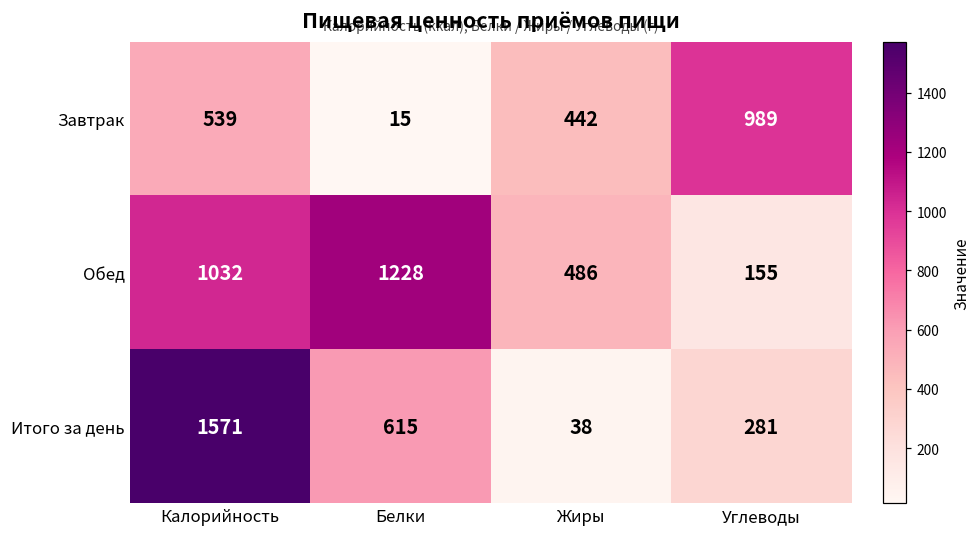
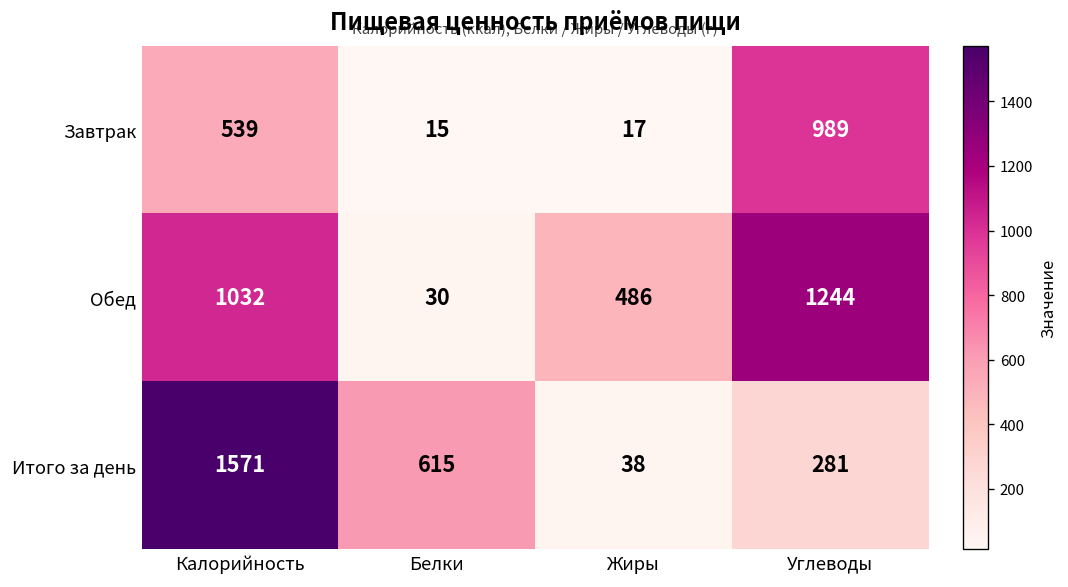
Завтрак, Жиры: 442 -> 17
Обед, Белки: 1228 -> 30
Обед, Углеводы: 155 -> 1244
